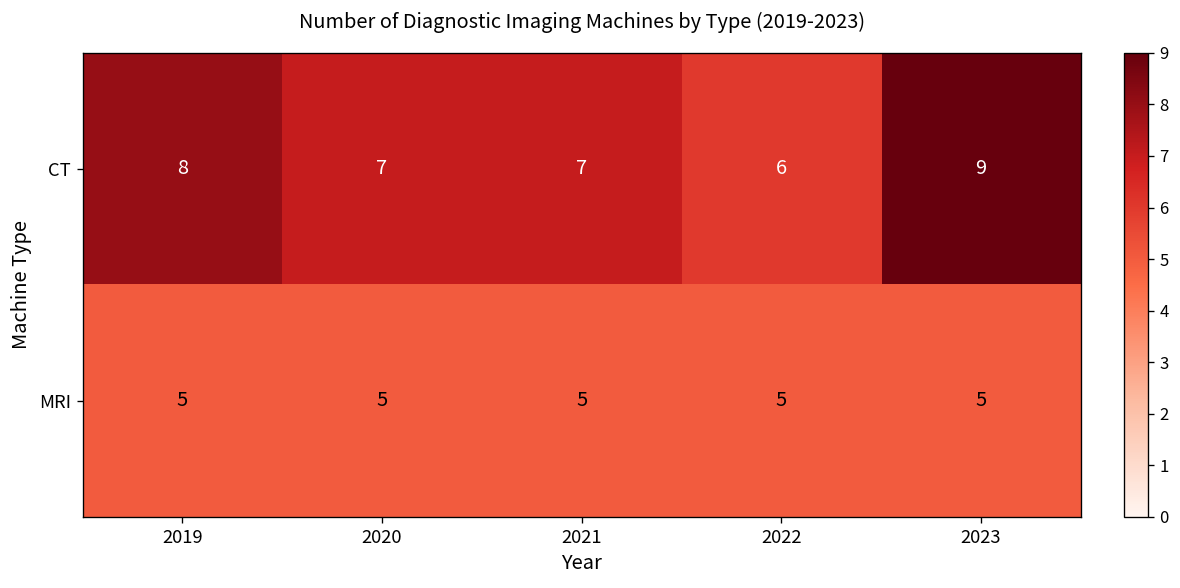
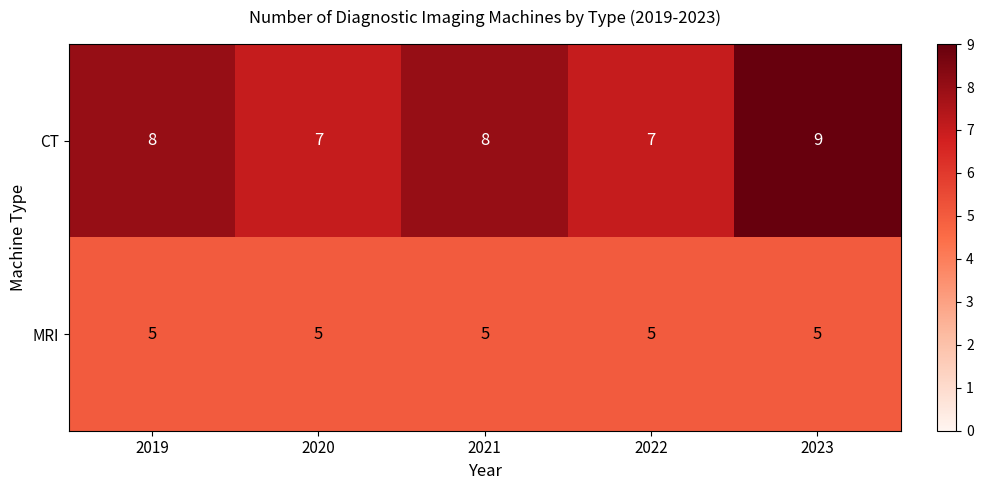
CT, 2021: 7 -> 8
CT, 2022: 6 -> 7
